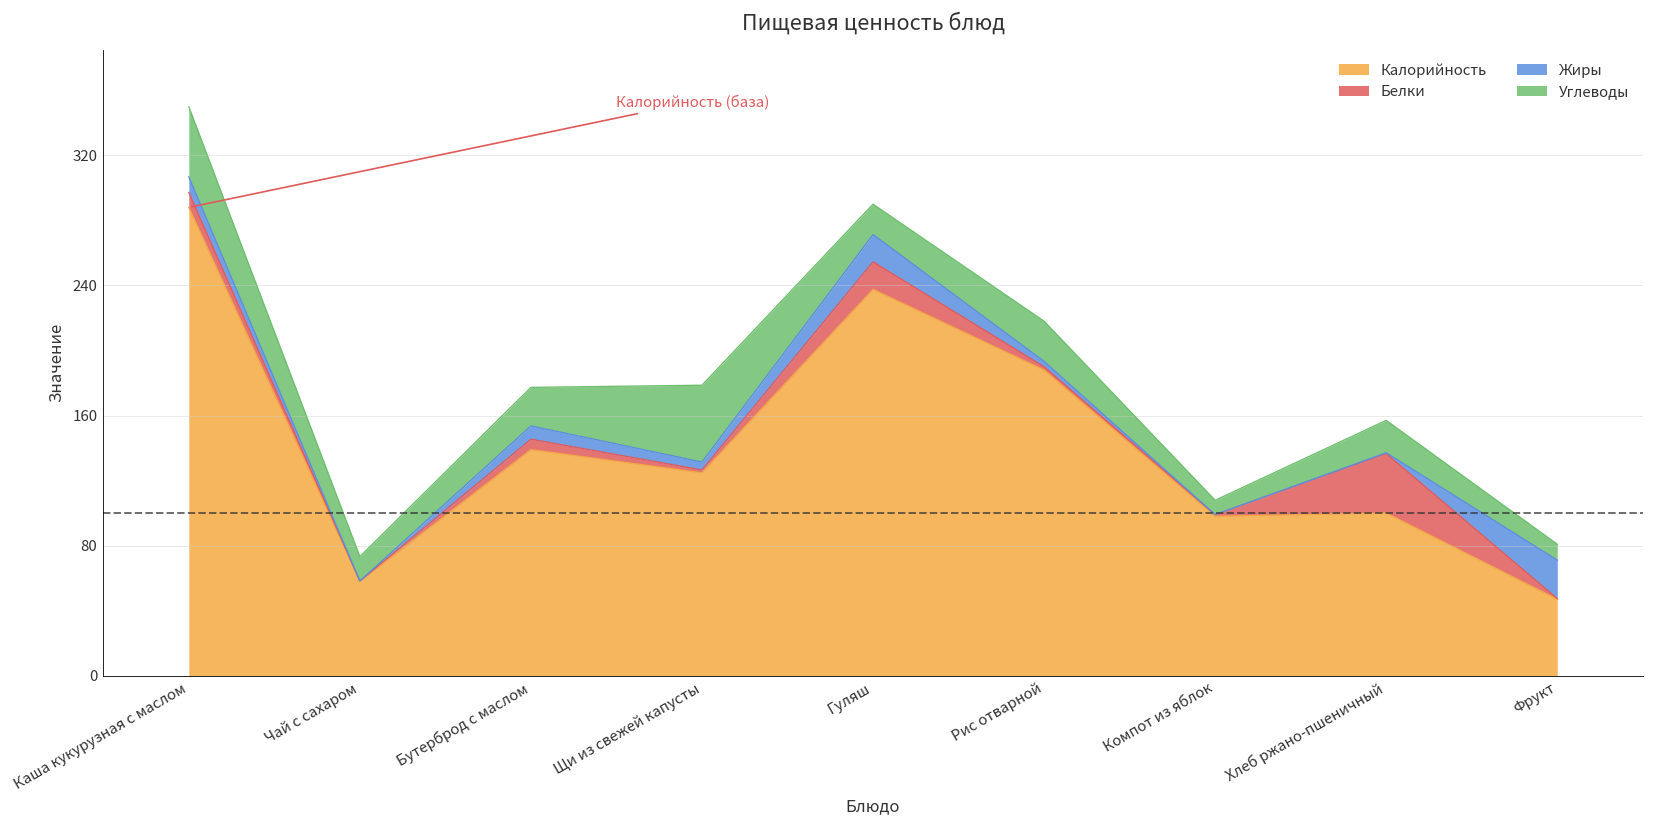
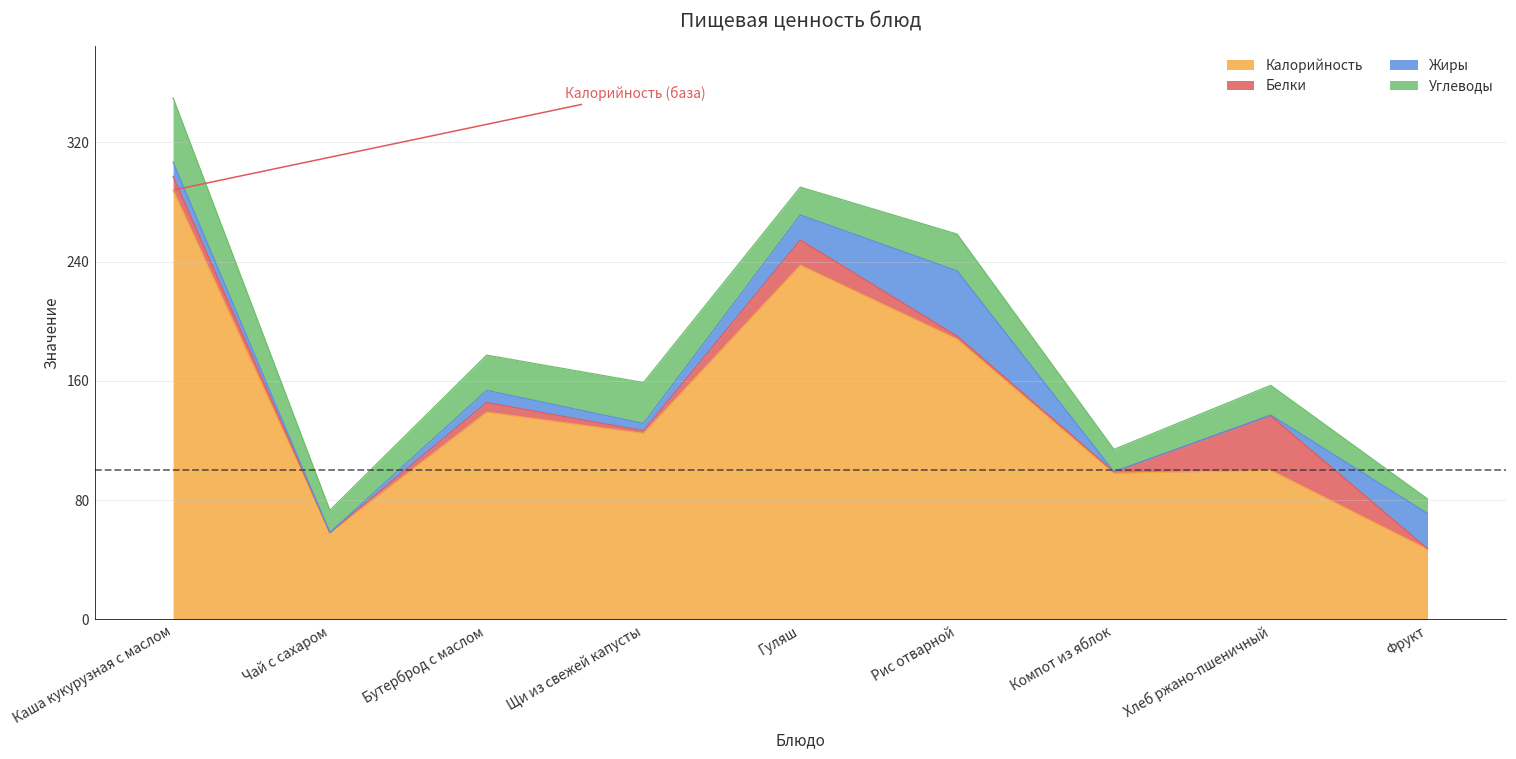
Углеводы, Щи из свежей капусты: 47 -> 27
Жиры, Рис отварной: 3 -> 44
Углеводы, Компот из яблок: 9 -> 15
